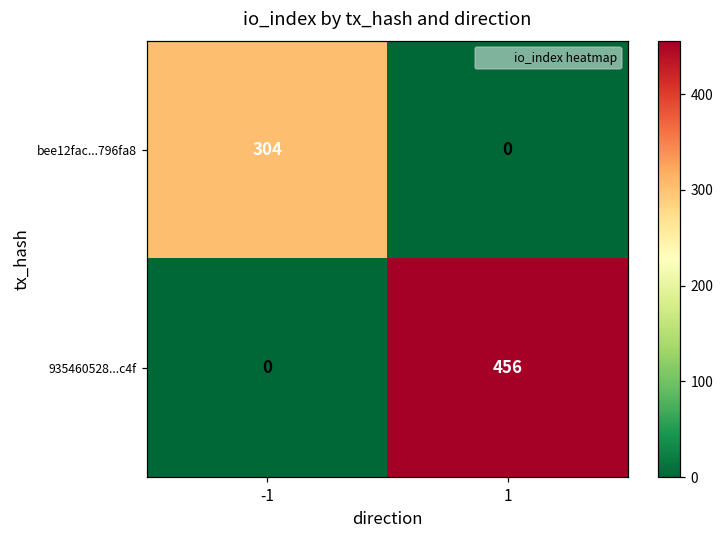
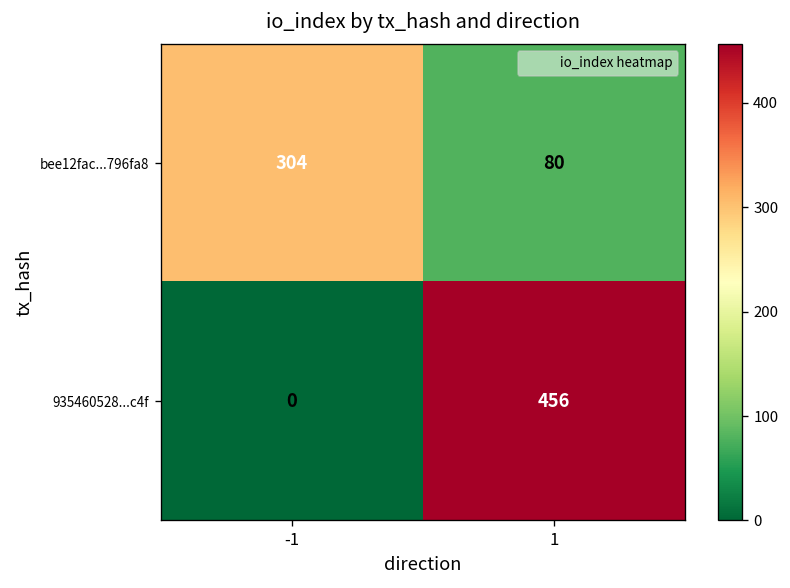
bee12fac...796fa8, 1: 0 -> 80
